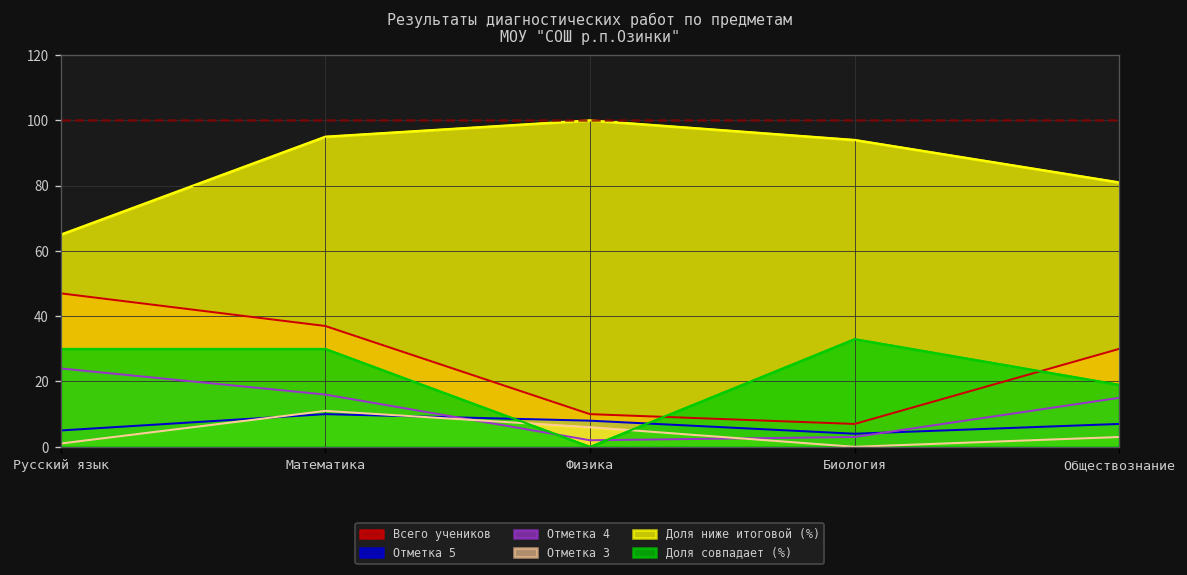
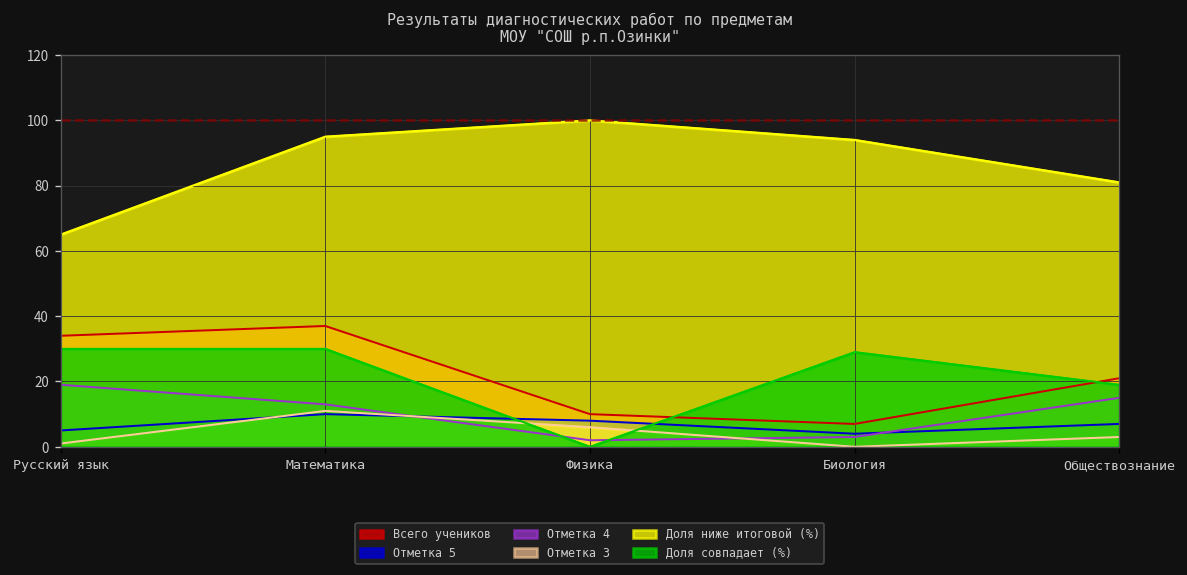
Всего учеников, Русский язык: 47 -> 34
Отметка 4, Русский язык: 24 -> 19
Отметка 4, Математика: 16 -> 13
Доля совпадает (%), Биология: 33 -> 29
Всего учеников, Обществознание: 30 -> 21
